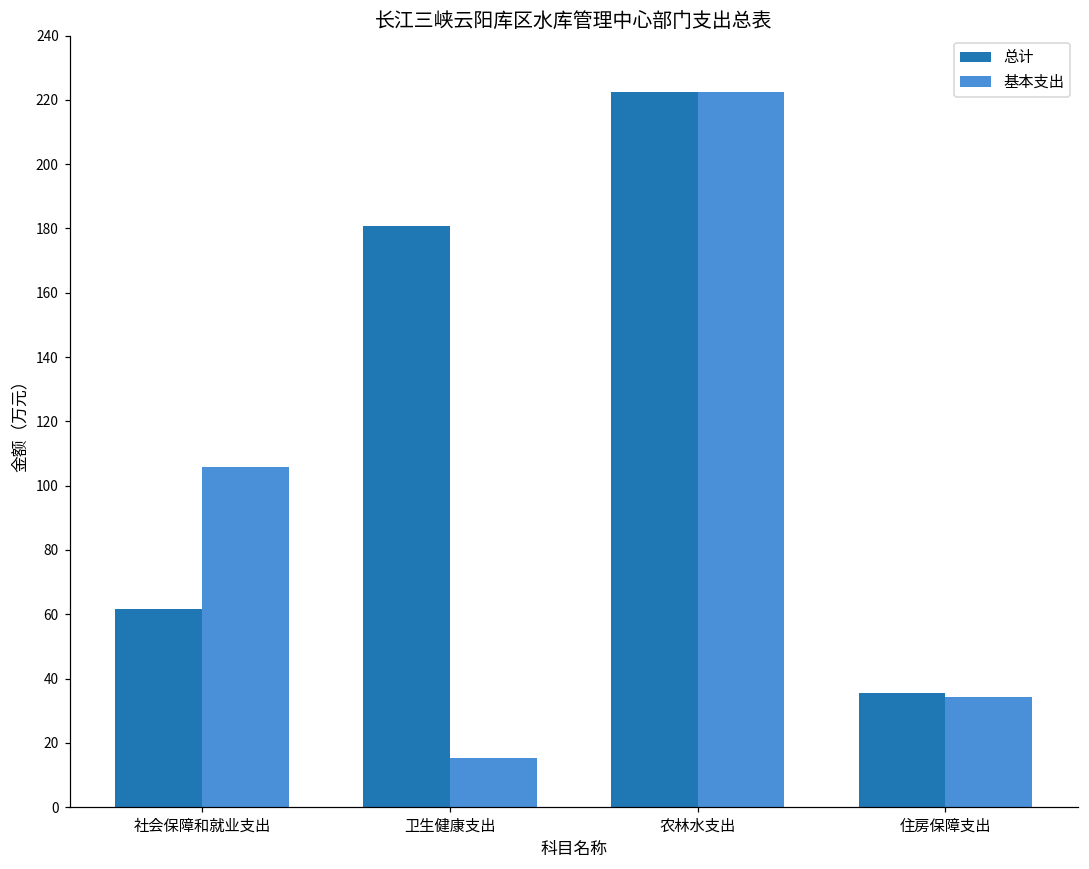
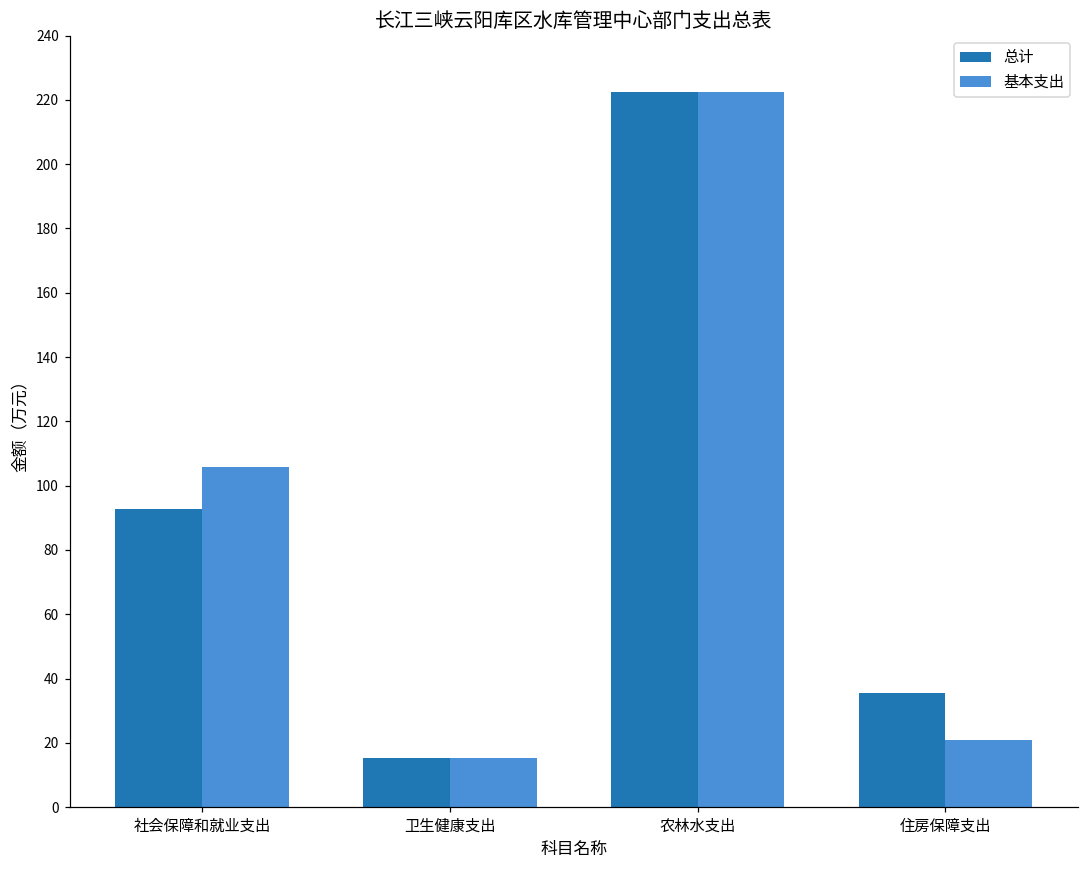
总计, 社会保障和就业支出: 61 -> 93
总计, 卫生健康支出: 181 -> 15
基本支出, 住房保障支出: 34 -> 21
